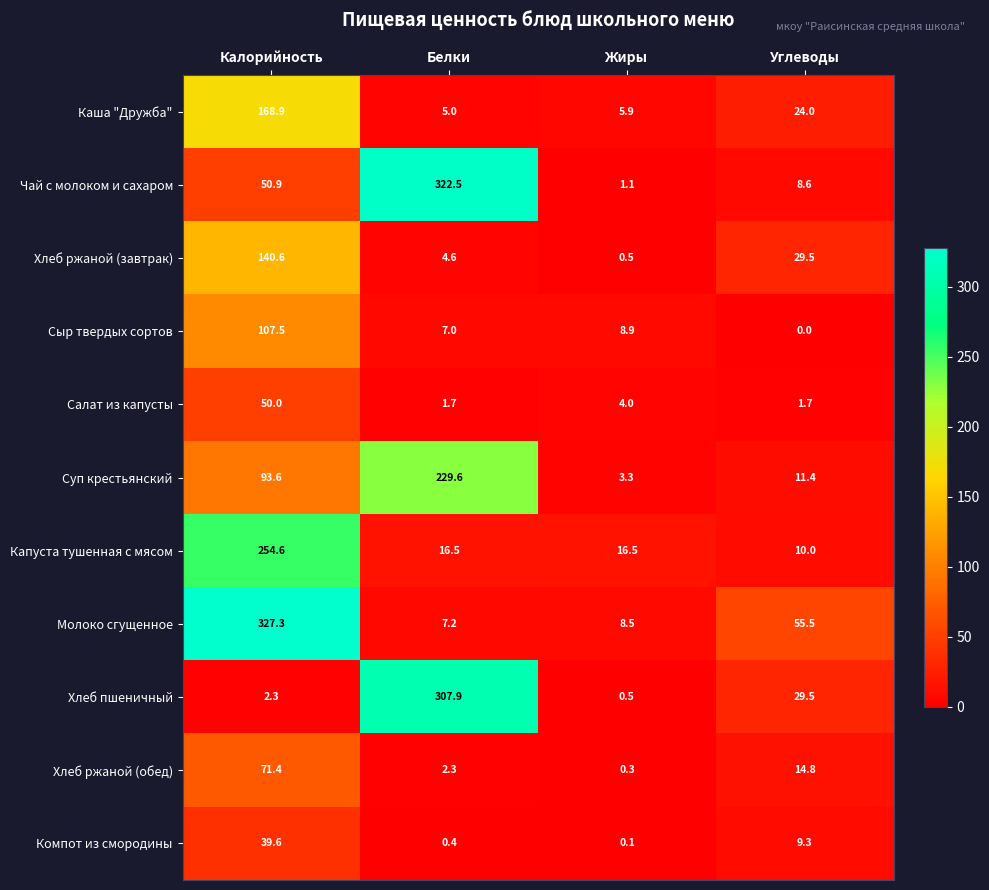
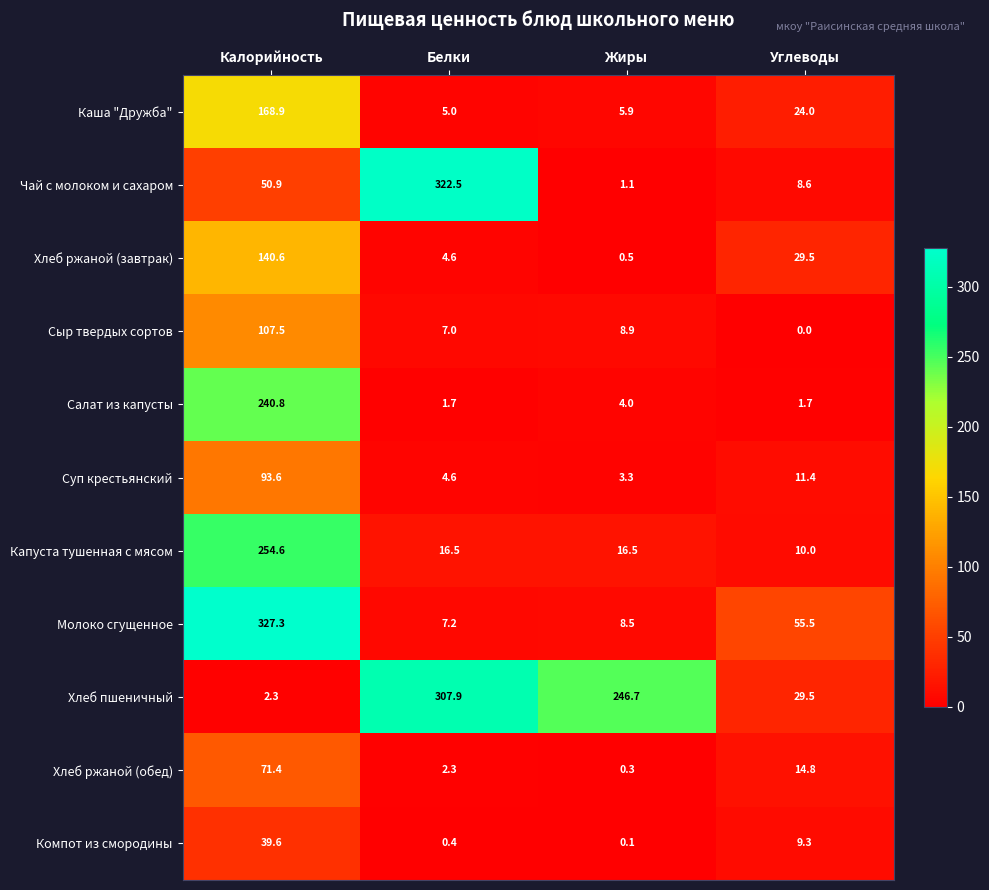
Салат из капусты, Калорийность: 50.0 -> 240.8
Суп крестьянский, Белки: 229.6 -> 4.6
Хлеб пшеничный, Жиры: 0.5 -> 246.7
